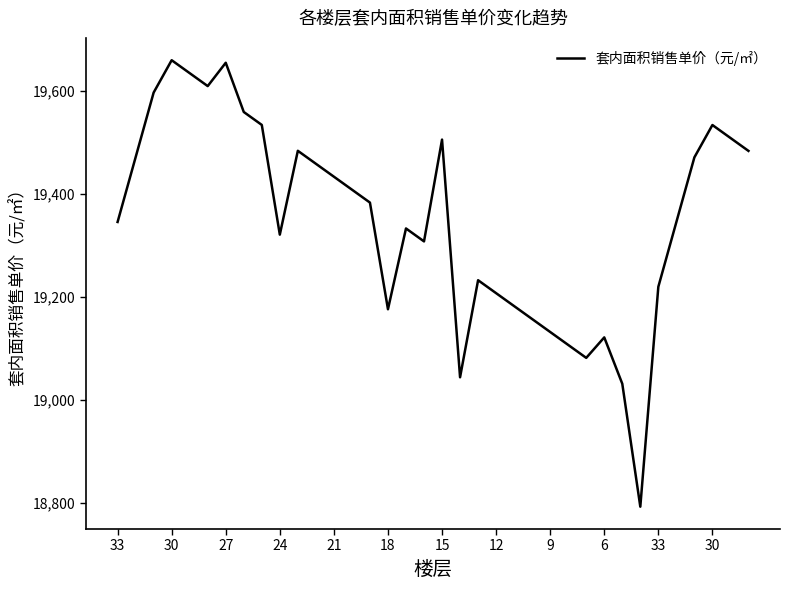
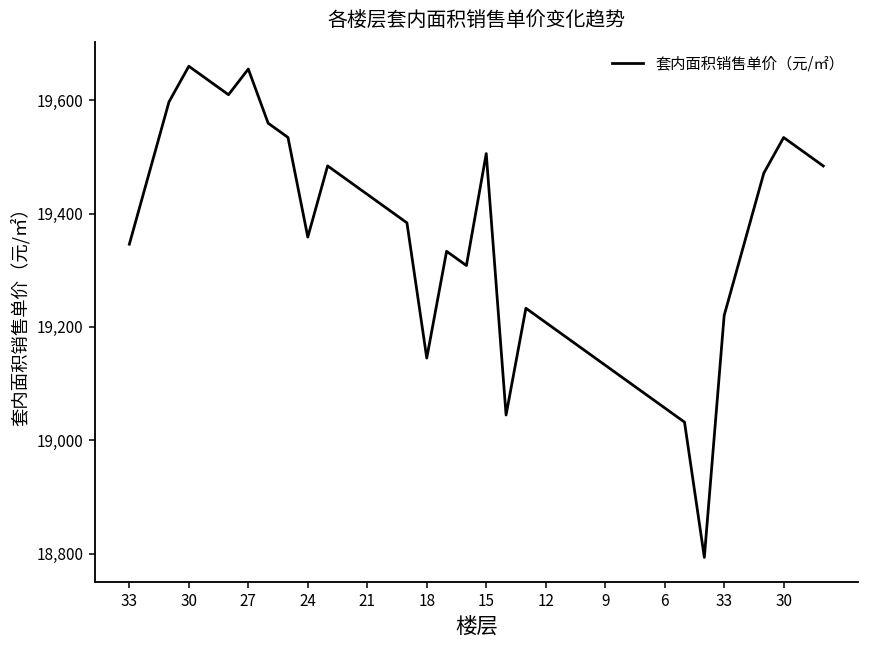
24: 19,320 -> 19,360
18: 19,180 -> 19,150
6: 19,120 -> 19,060
